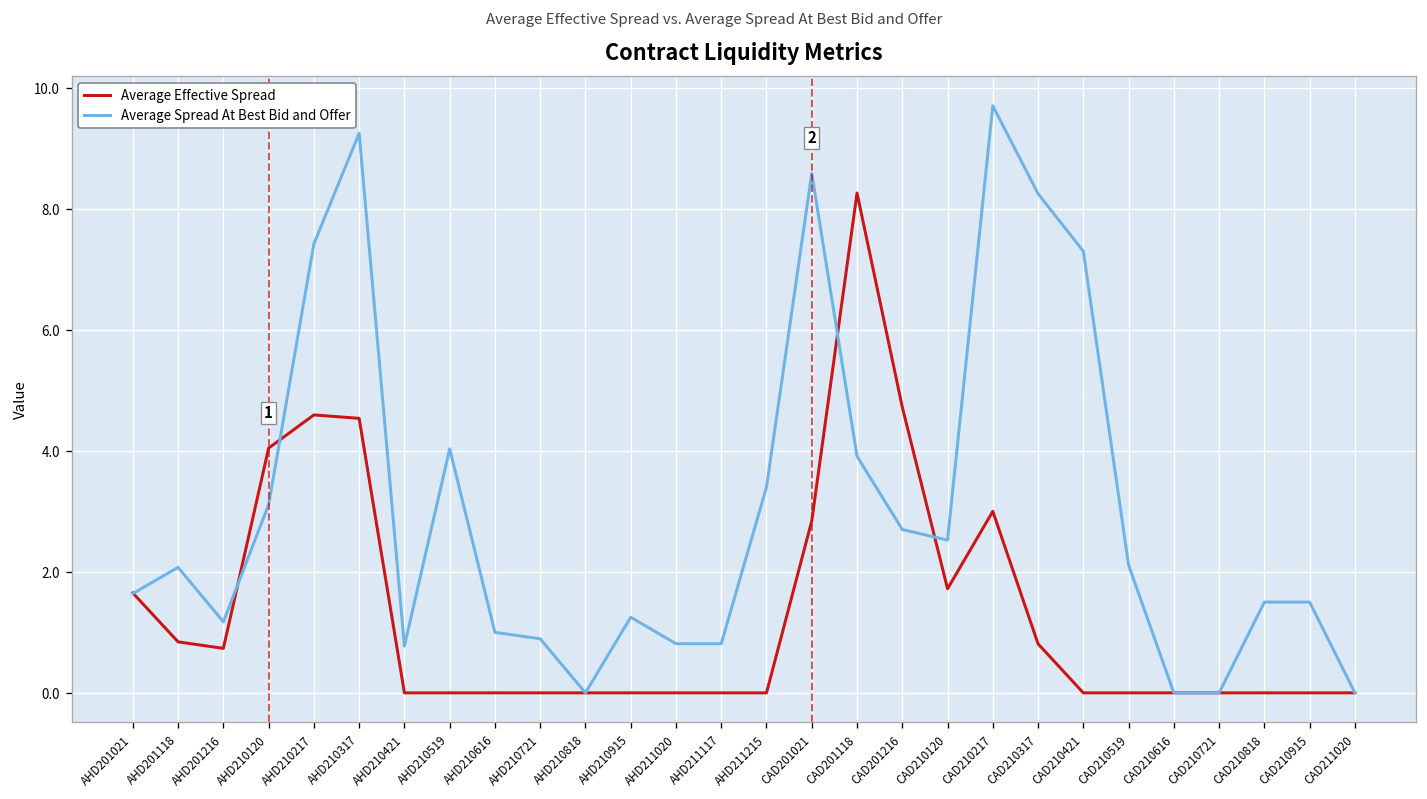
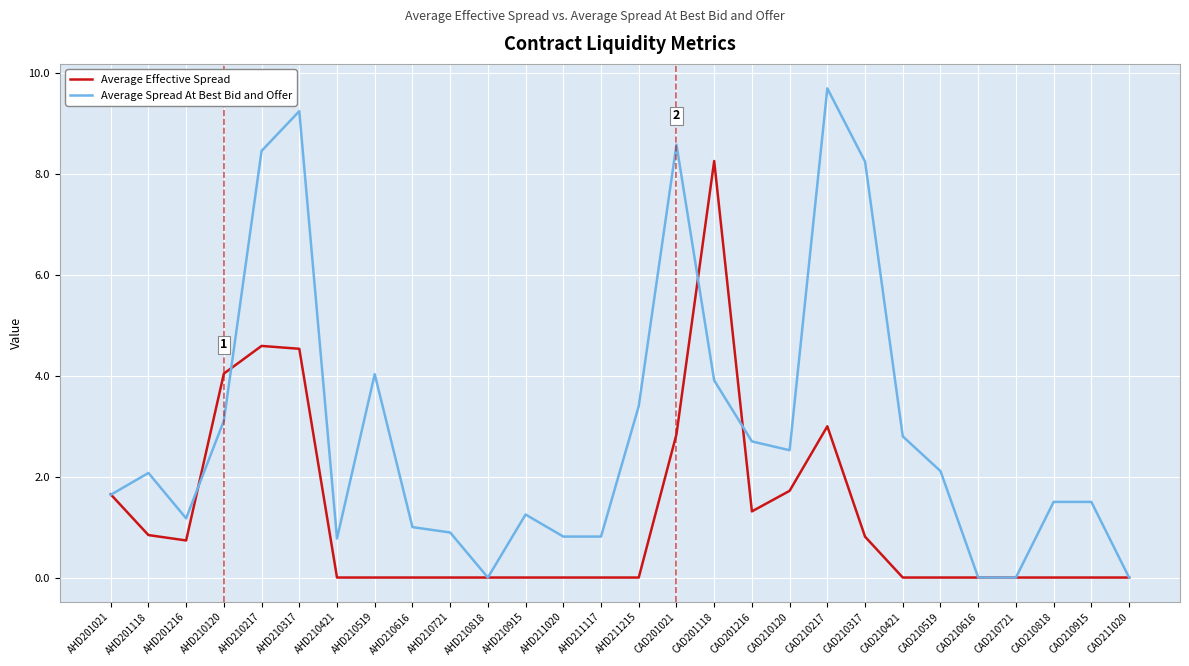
Average Spread At Best Bid and Offer, AHD210217: 7.4 -> 8.5
Average Effective Spread, CAD201216: 4.7 -> 1.3
Average Spread At Best Bid and Offer, CAD210421: 7.3 -> 2.8
